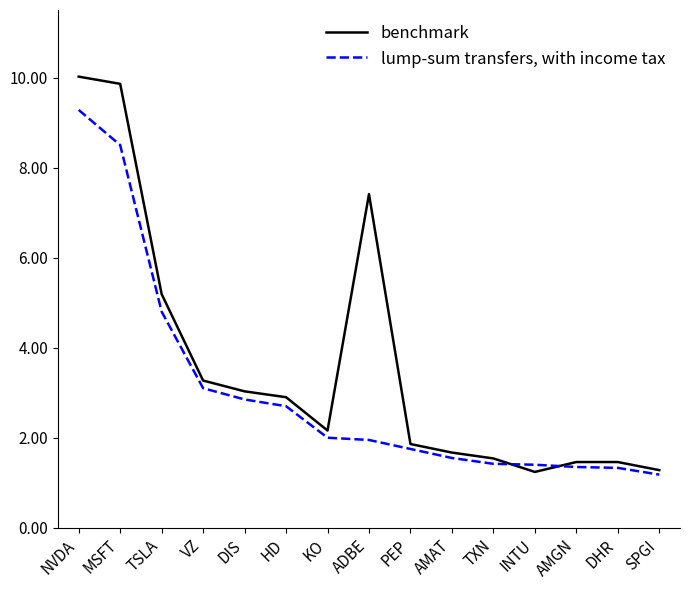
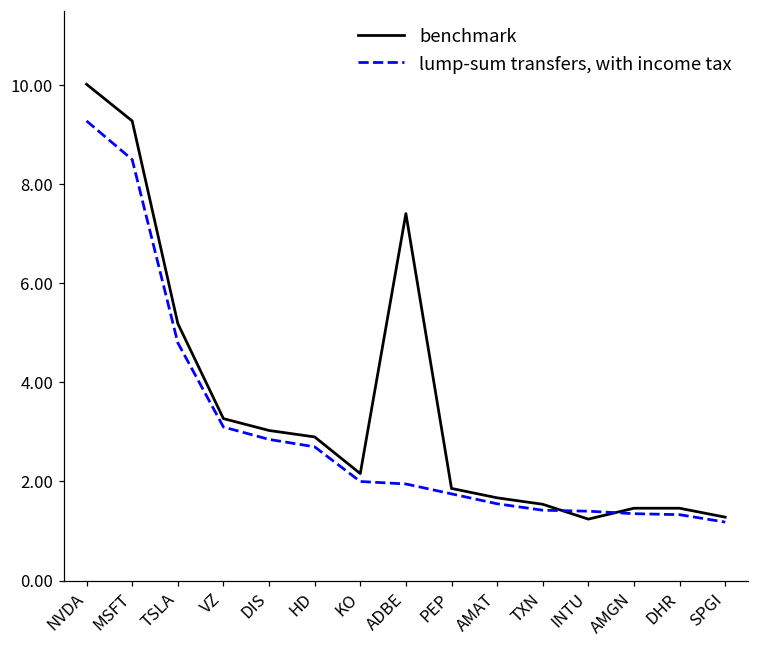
benchmark, MSFT: 9.9 -> 9.3
